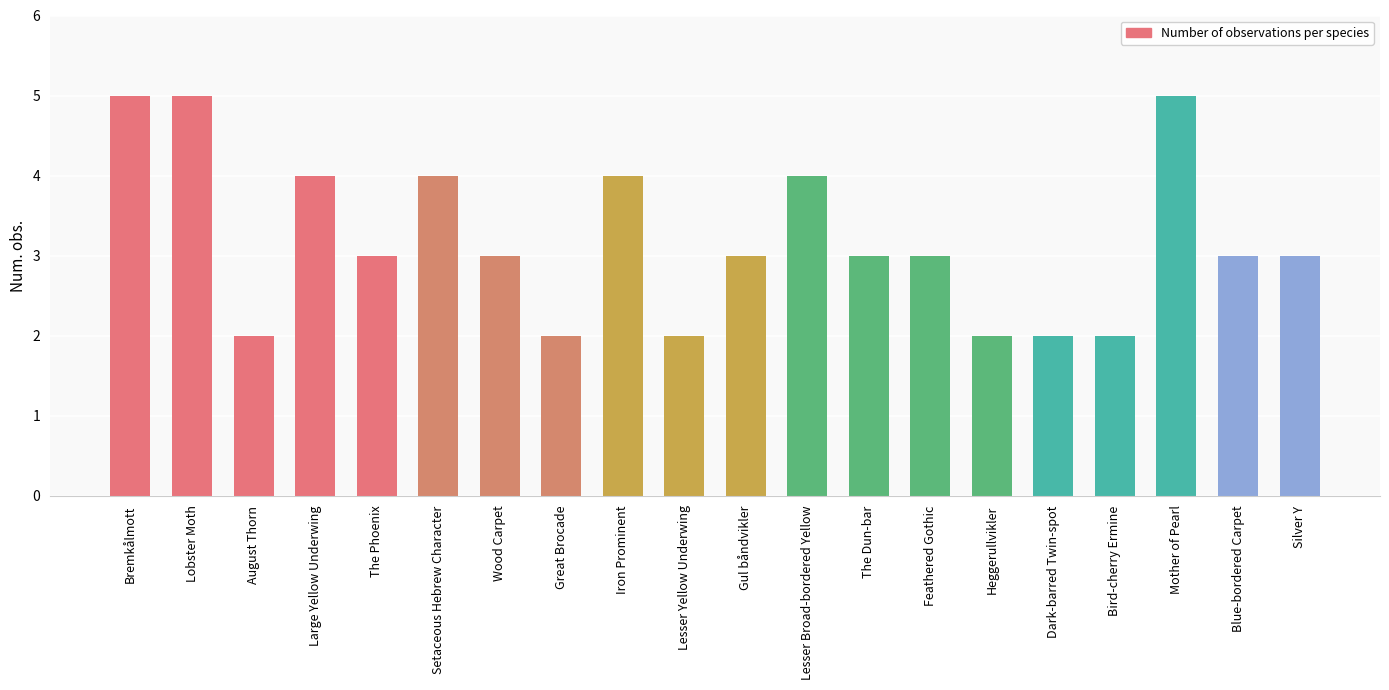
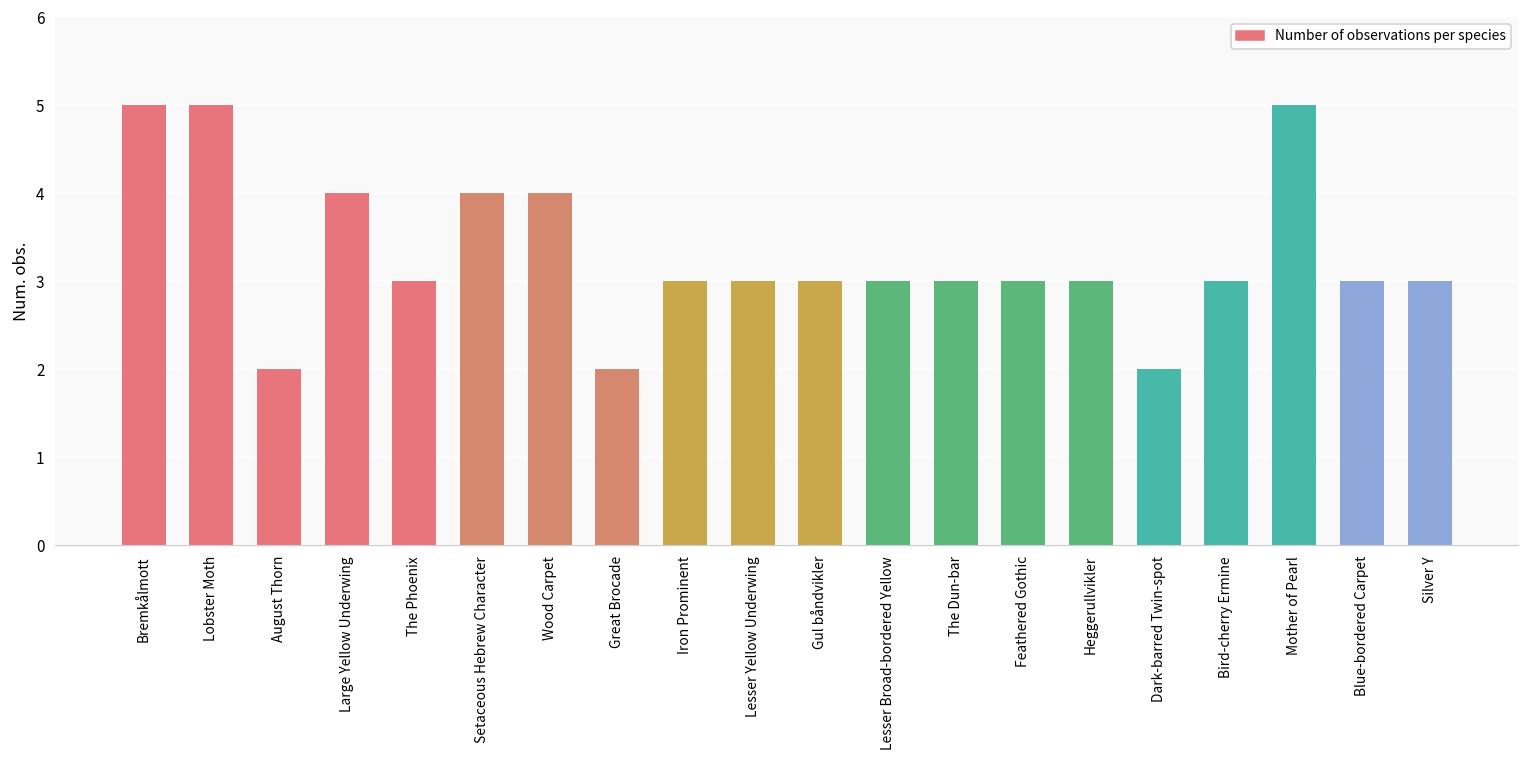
Wood Carpet: 3 -> 4
Iron Prominent: 4 -> 3
Lesser Yellow Underwing: 2 -> 3
Lesser Broad-bordered Yellow: 4 -> 3
Heggerullvikler: 2 -> 3
Bird-cherry Ermine: 2 -> 3
